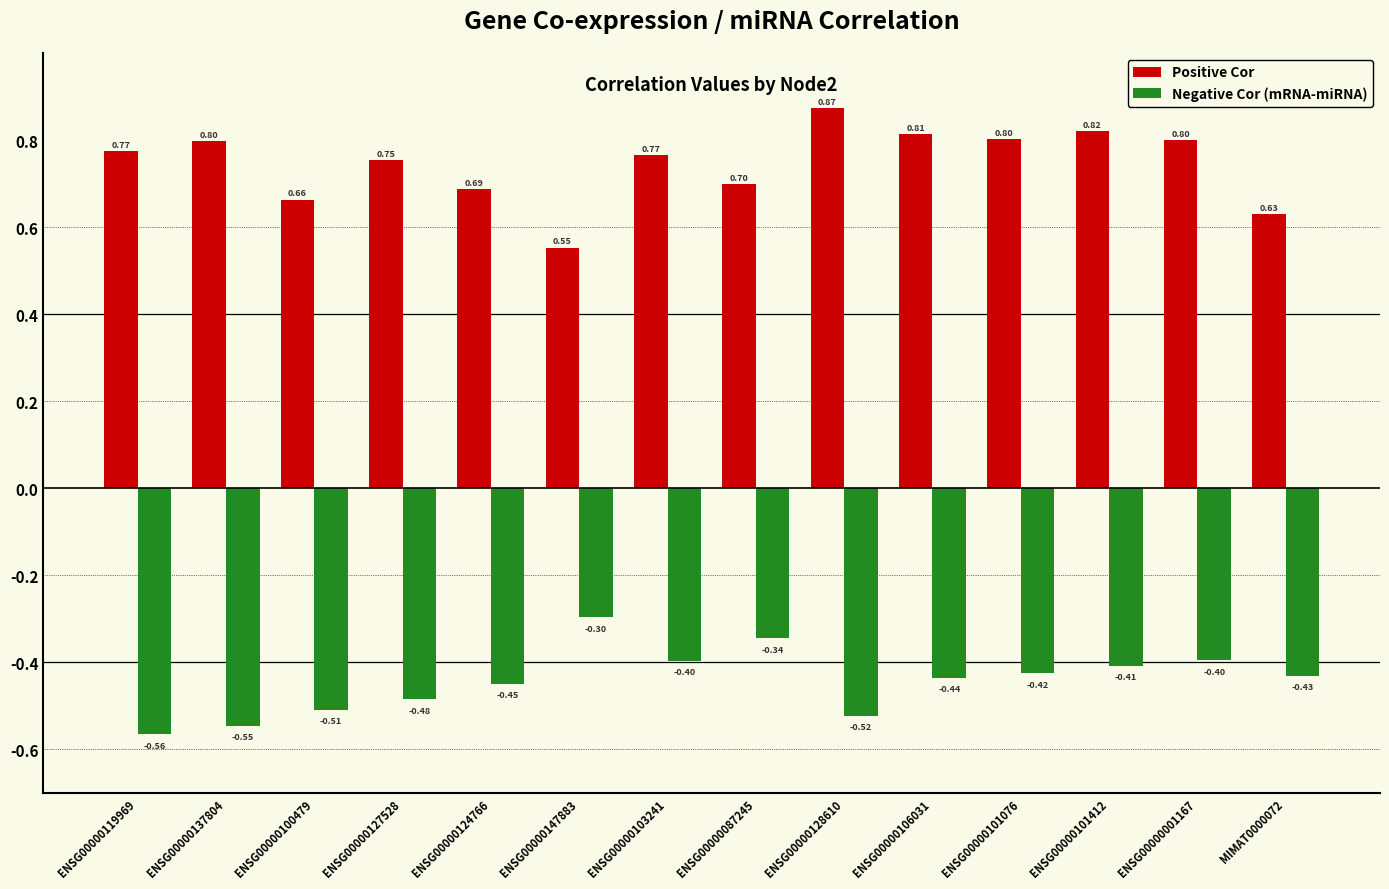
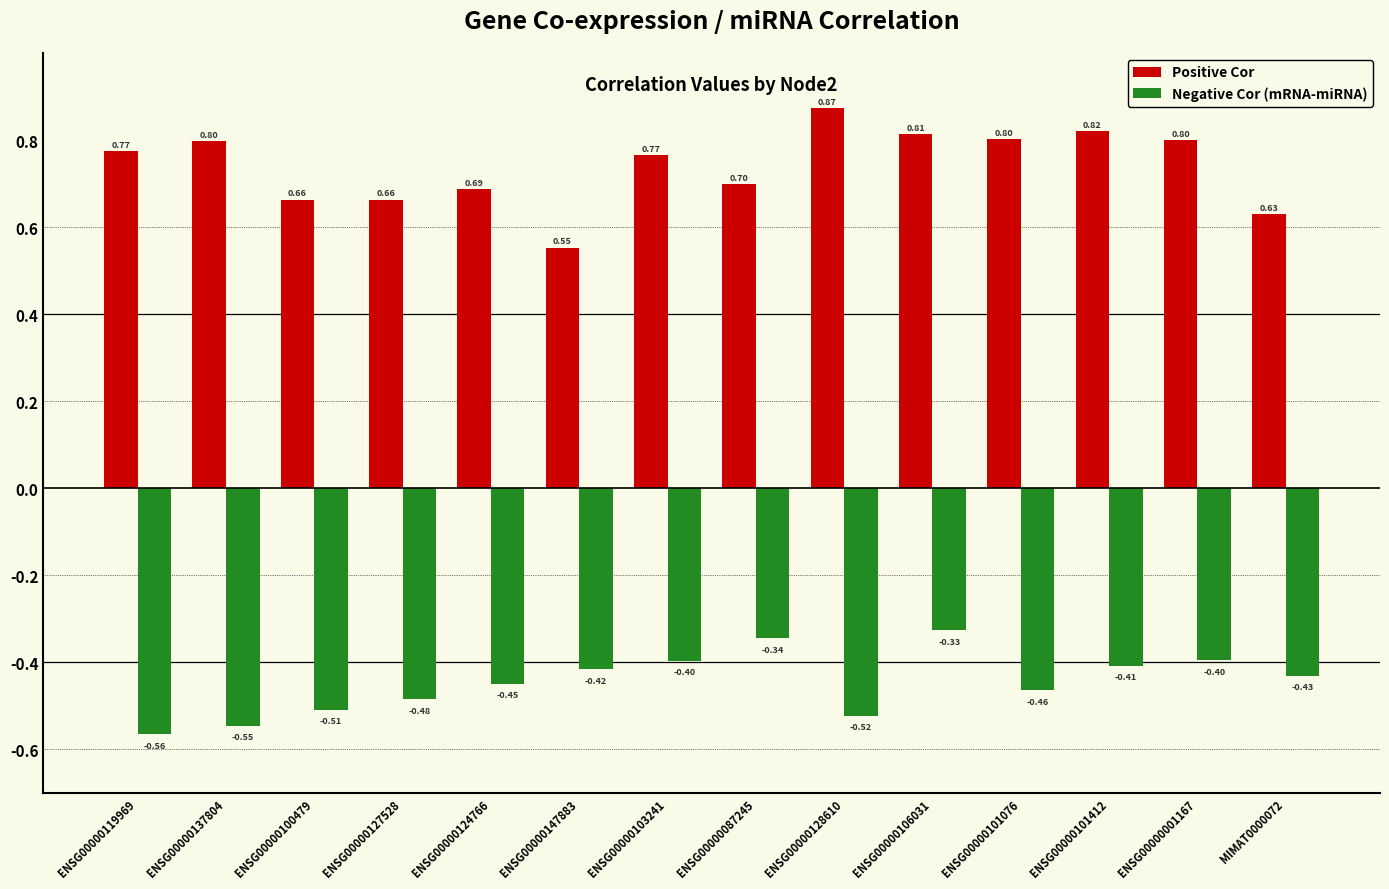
Positive Cor, ENSG00000127528: 0.75 -> 0.66
Negative Cor (mRNA-miRNA), ENSG00000147883: -0.30 -> -0.42
Negative Cor (mRNA-miRNA), ENSG00000106031: -0.44 -> -0.33
Negative Cor (mRNA-miRNA), ENSG00000101076: -0.42 -> -0.46
